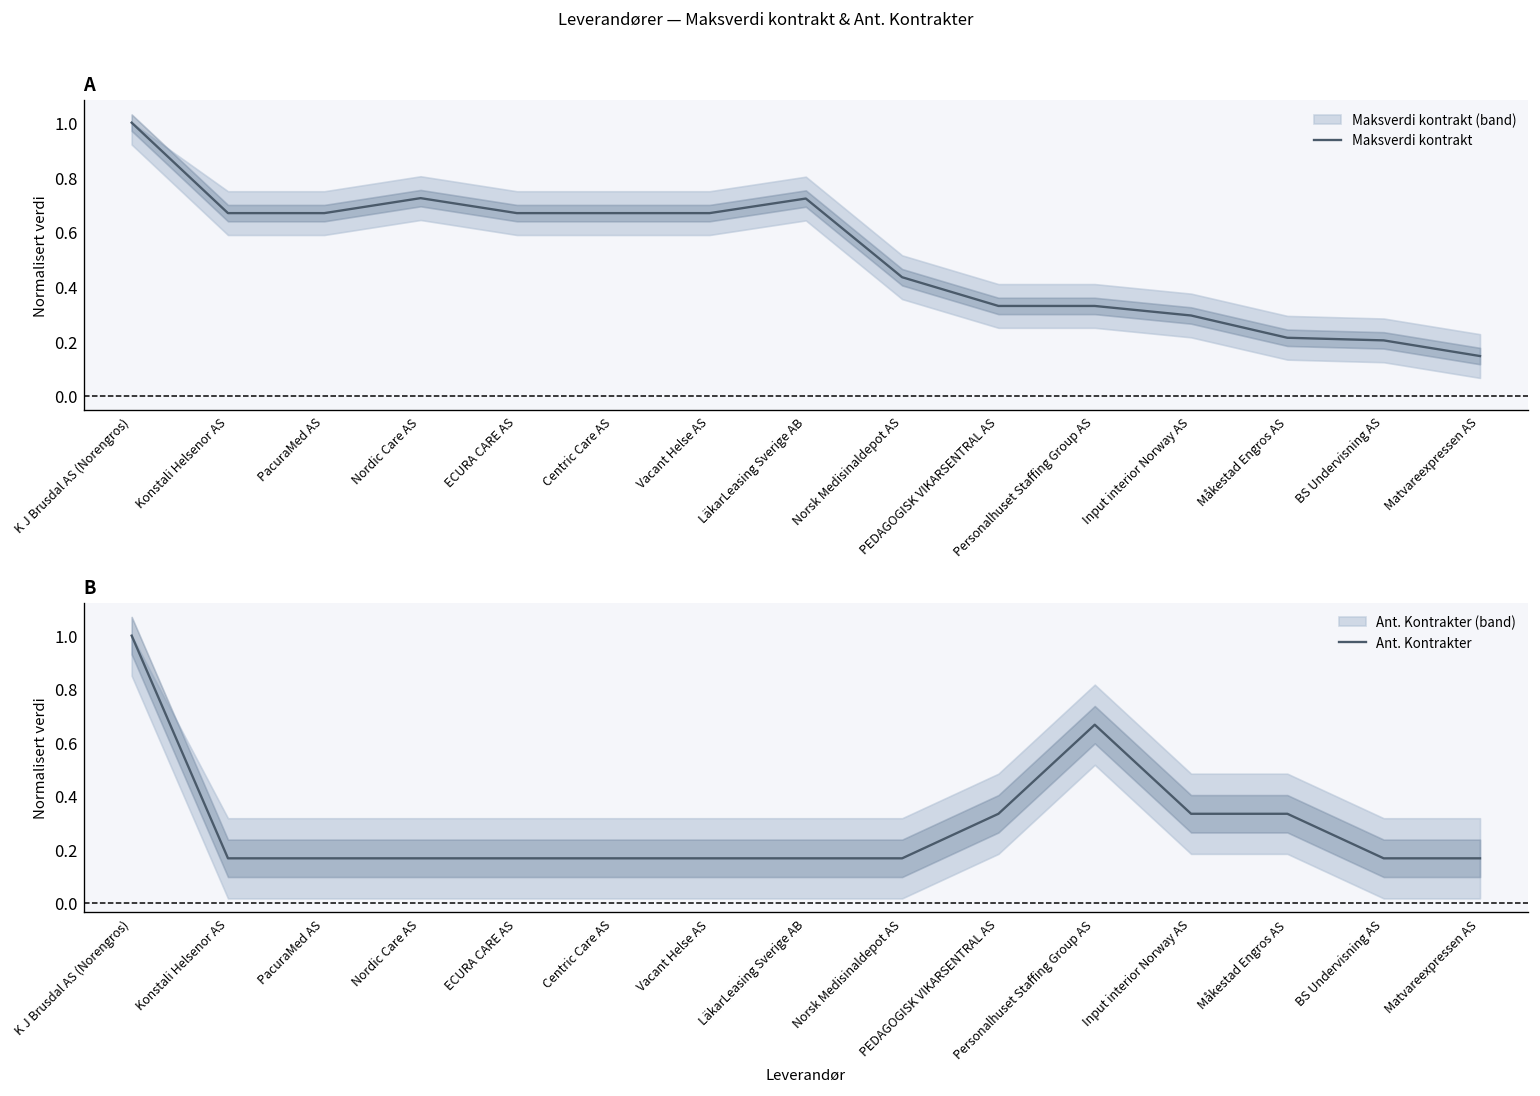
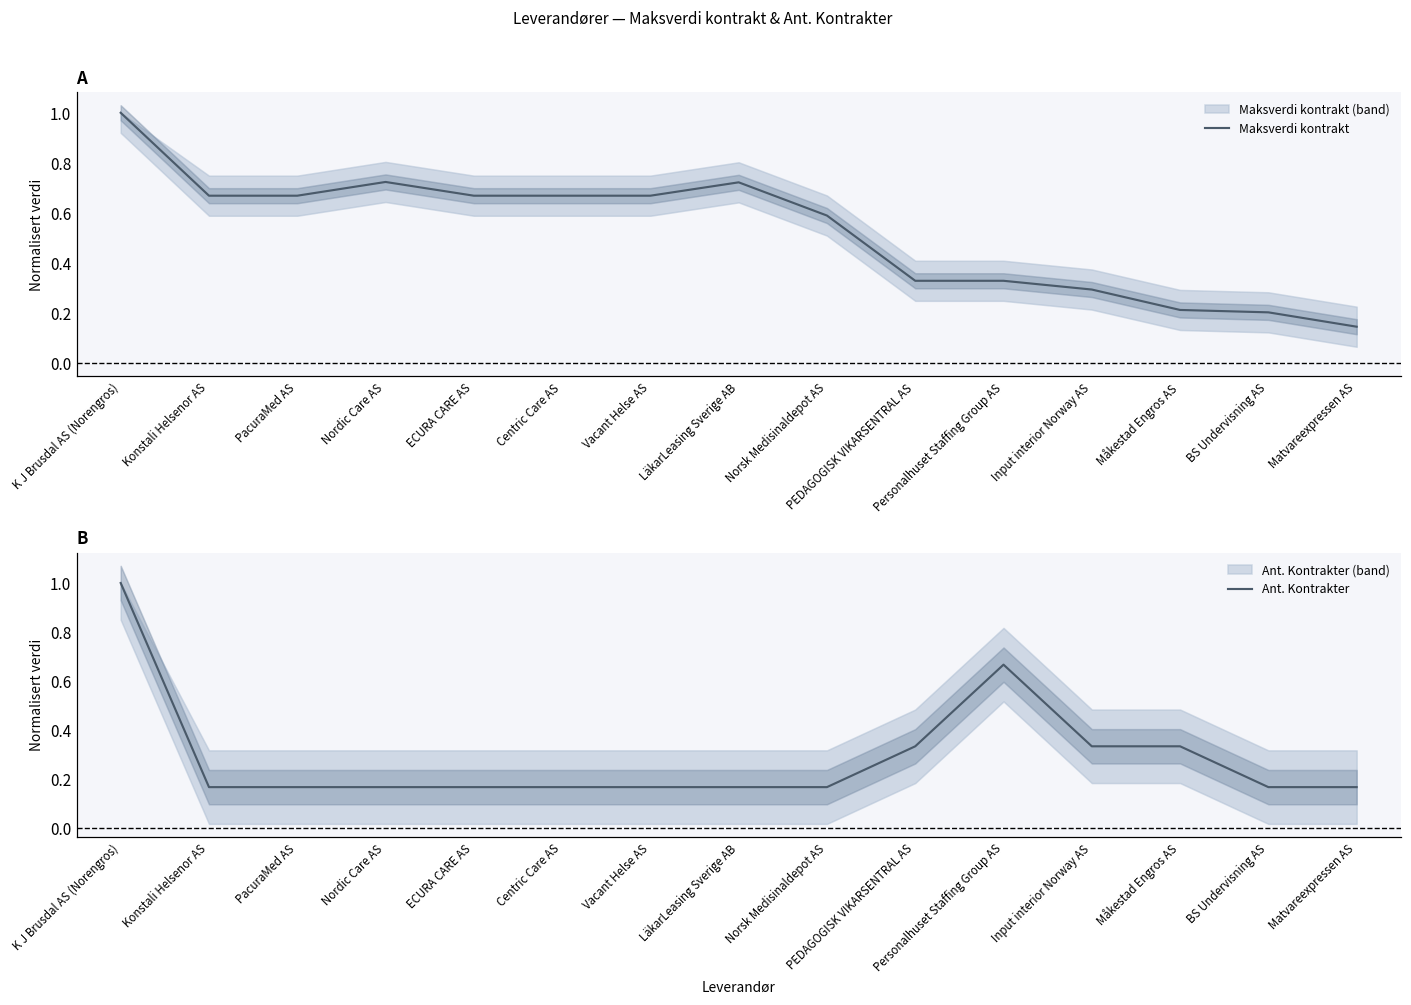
A, Maksverdi kontrakt, Norsk Medisinaldepot AS: 0.43 -> 0.59
